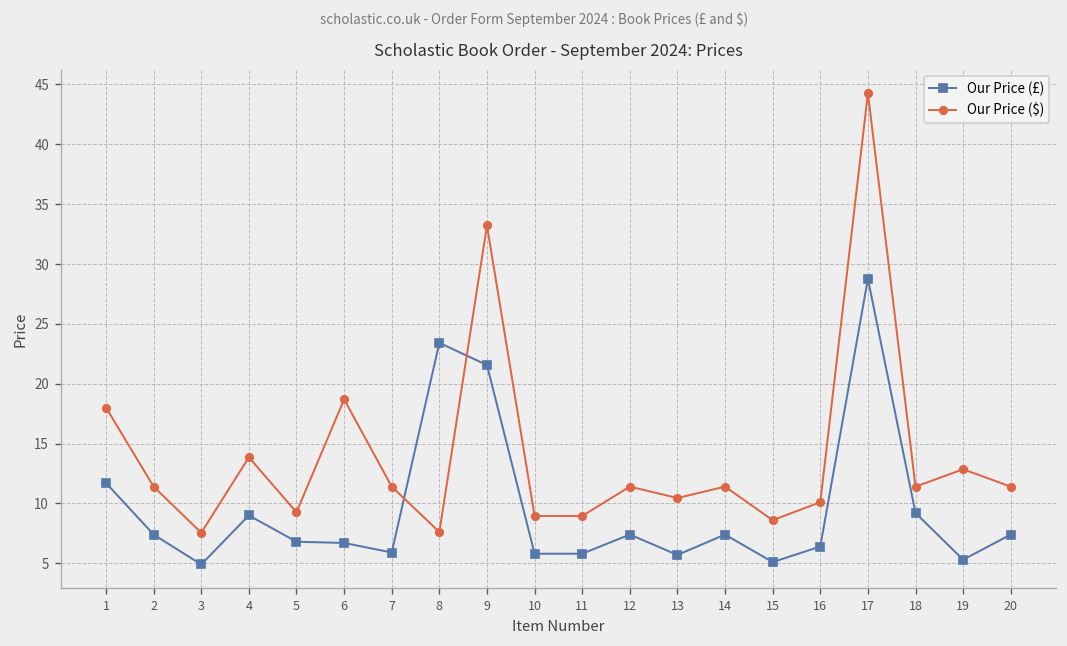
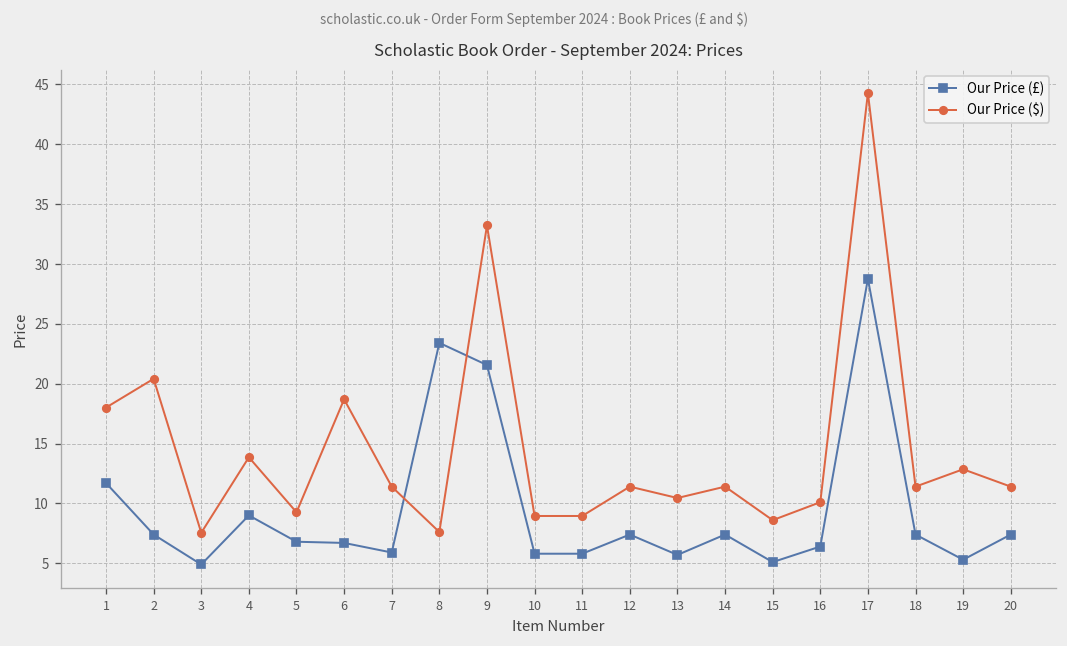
Our Price ($), 2: 11 -> 20
Our Price (£), 18: 9 -> 7
